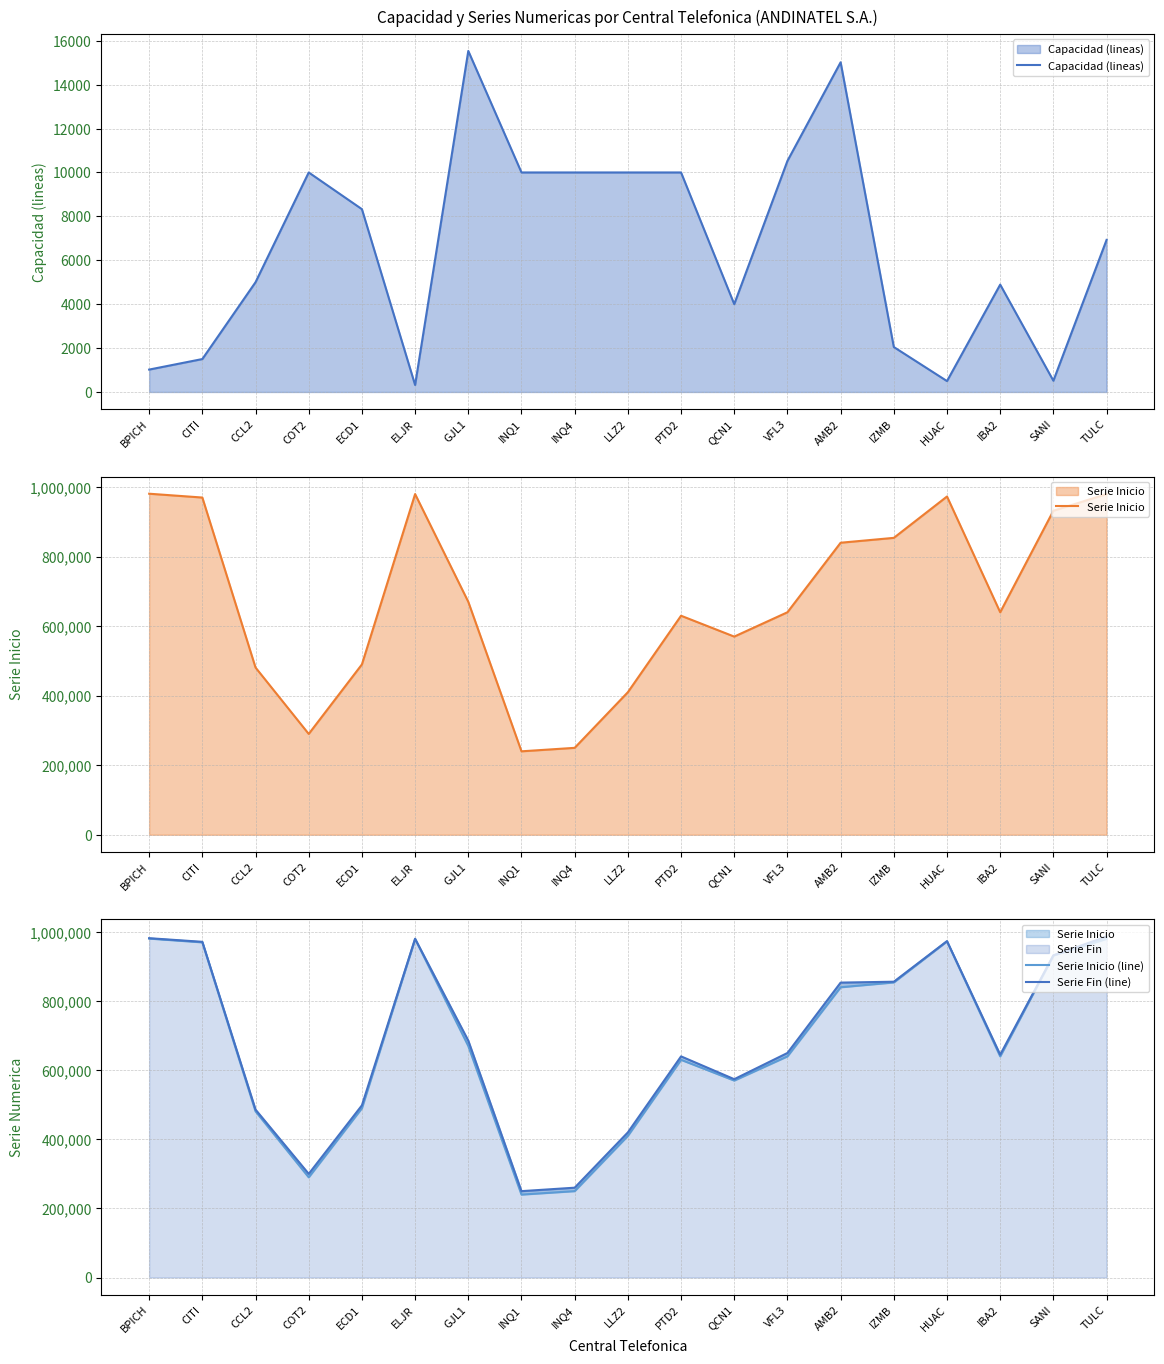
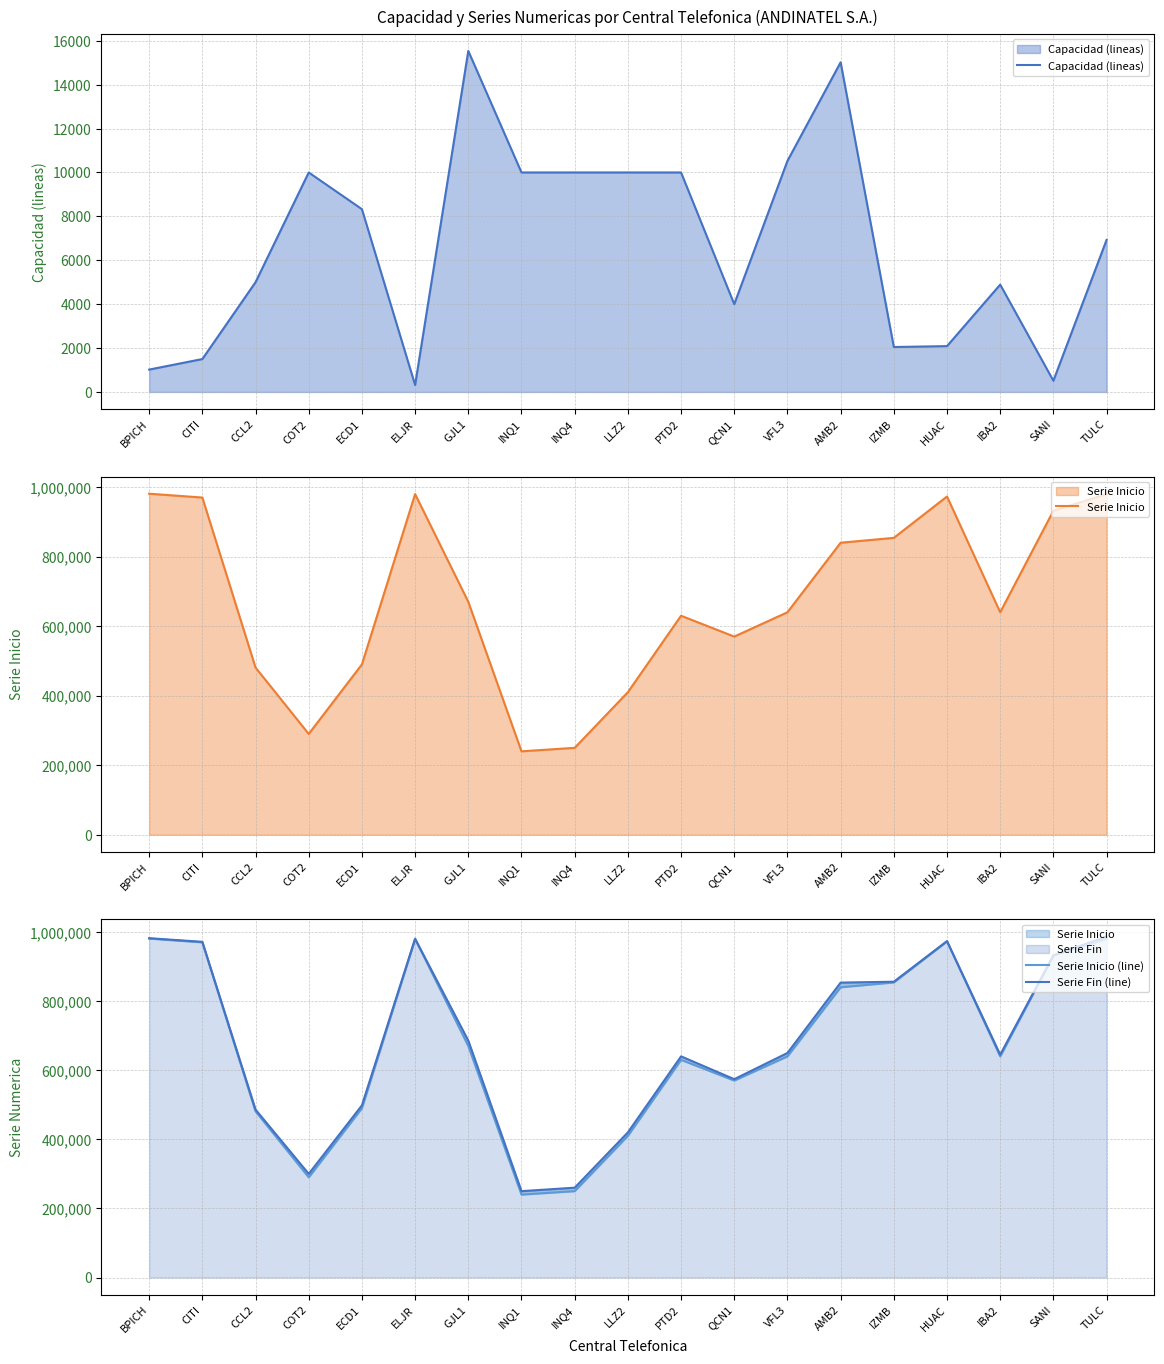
Capacidad y Series Numericas por Central Telefonica (ANDINATEL S.A.), HUAC: 500 -> 2100
